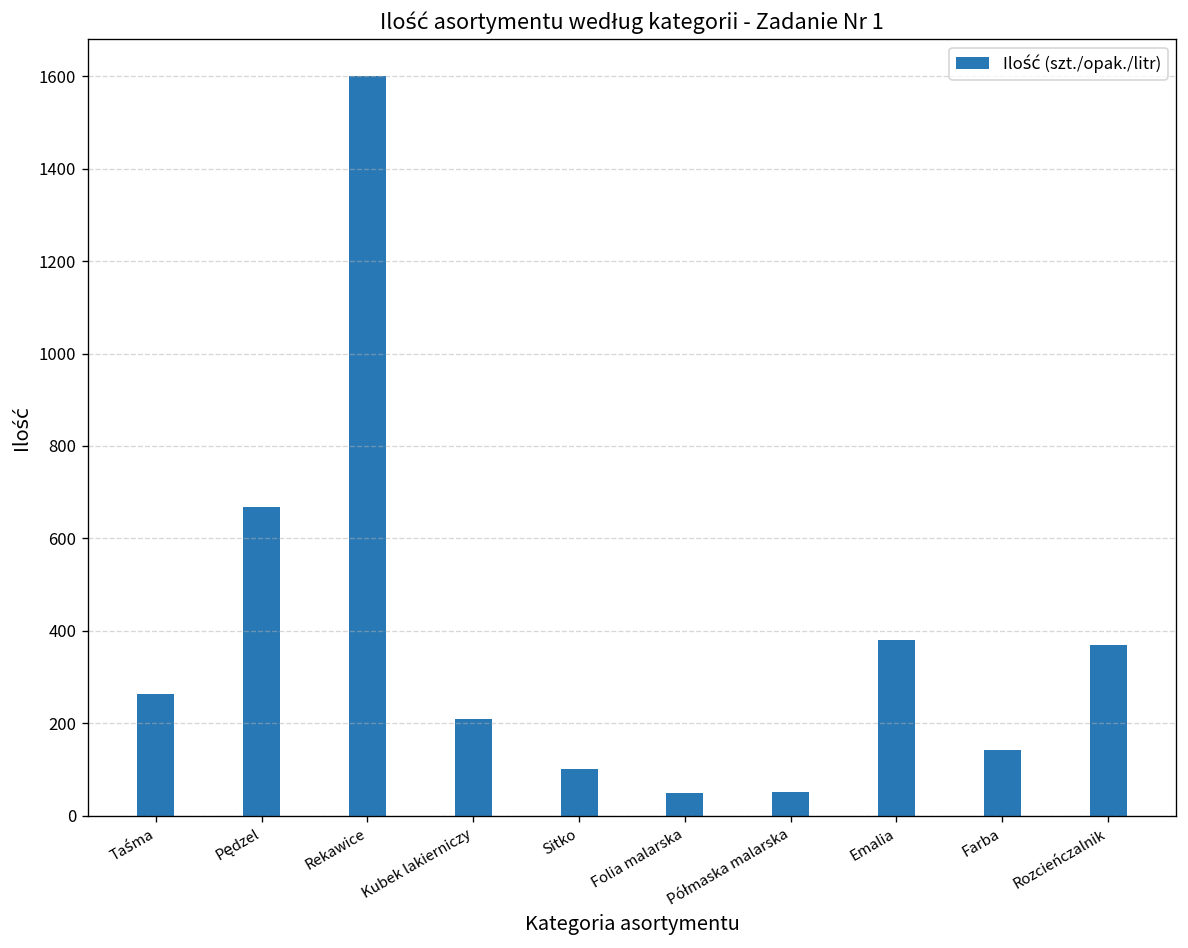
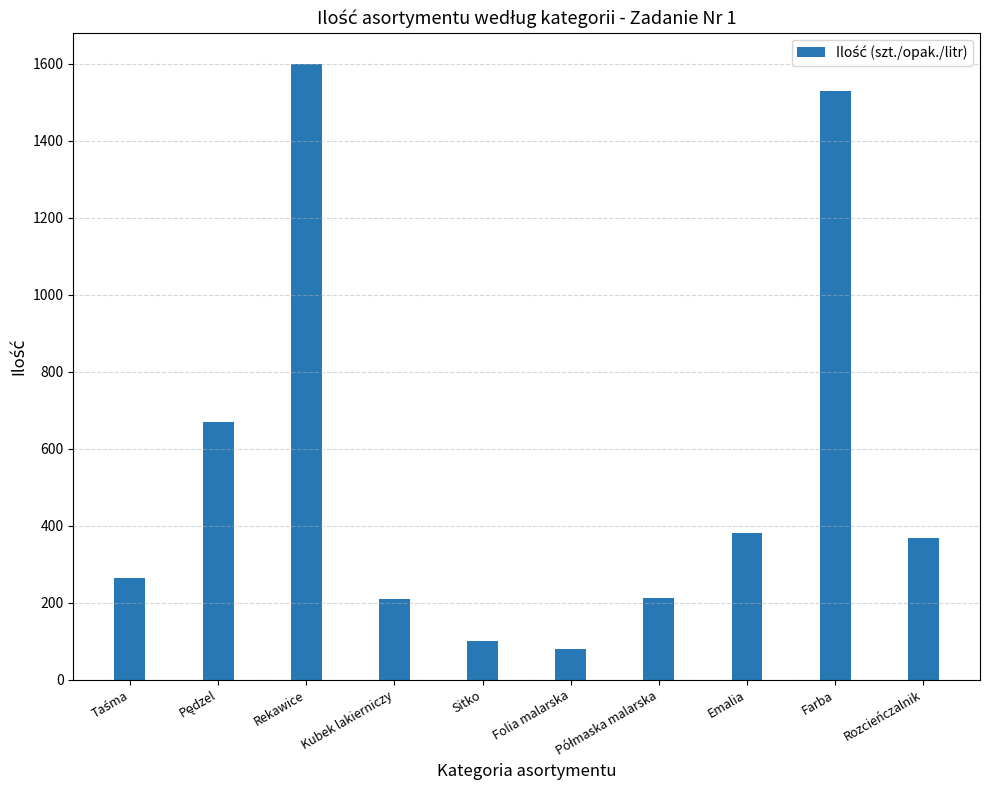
Folia malarska: 50 -> 80
Półmaska malarska: 50 -> 210
Farba: 140 -> 1530
